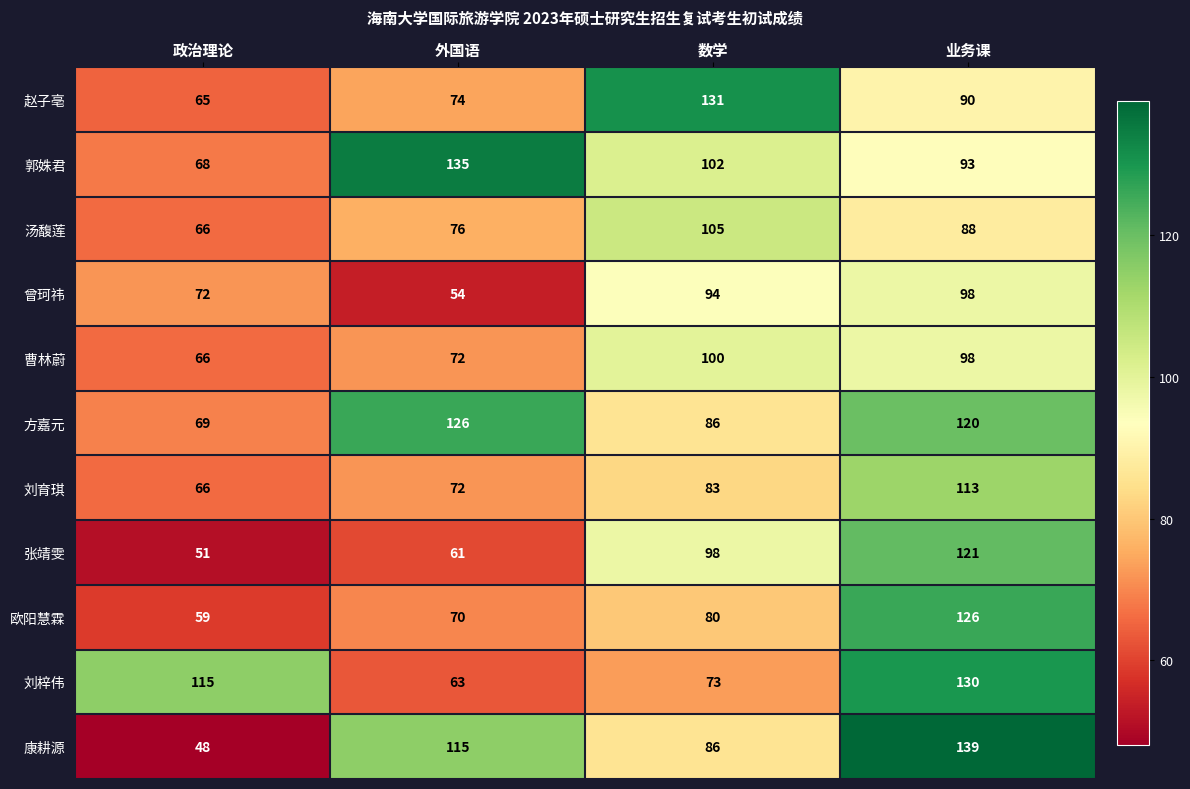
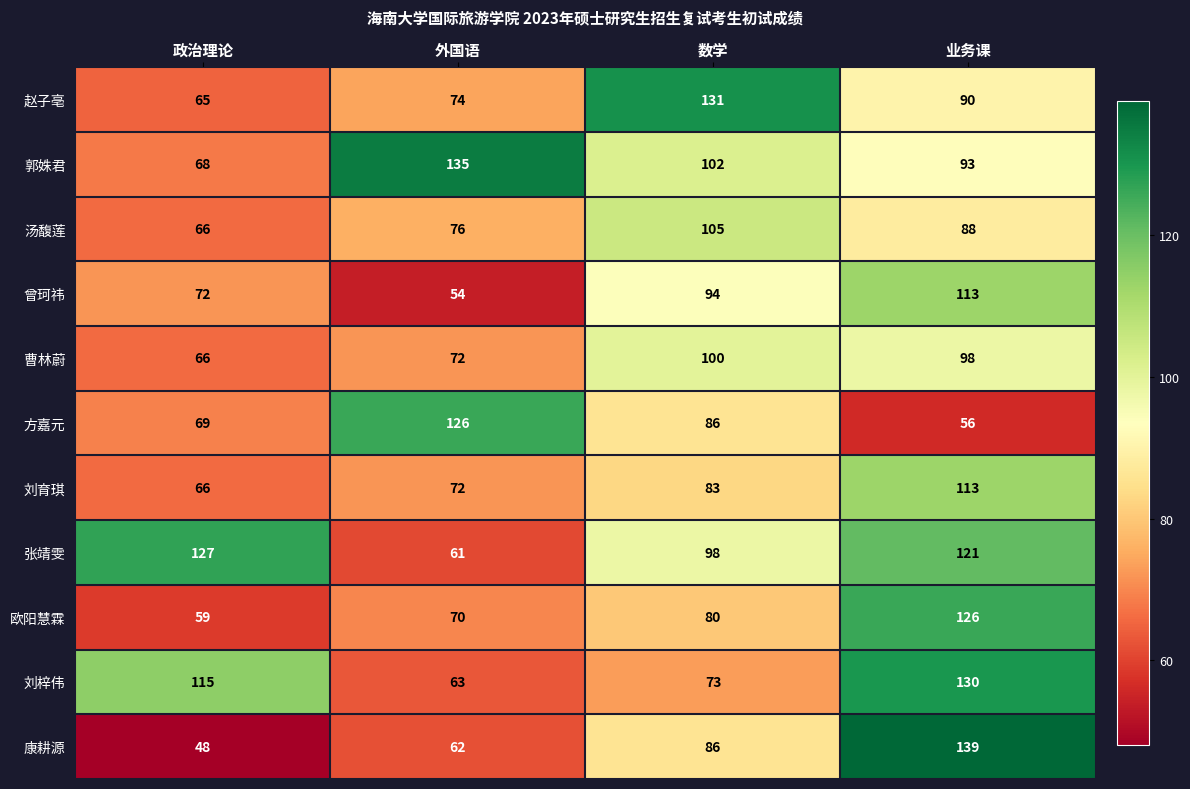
曾珂祎, 业务课: 98 -> 113
方嘉元, 业务课: 120 -> 56
张靖雯, 政治理论: 51 -> 127
康耕源, 外国语: 115 -> 62
